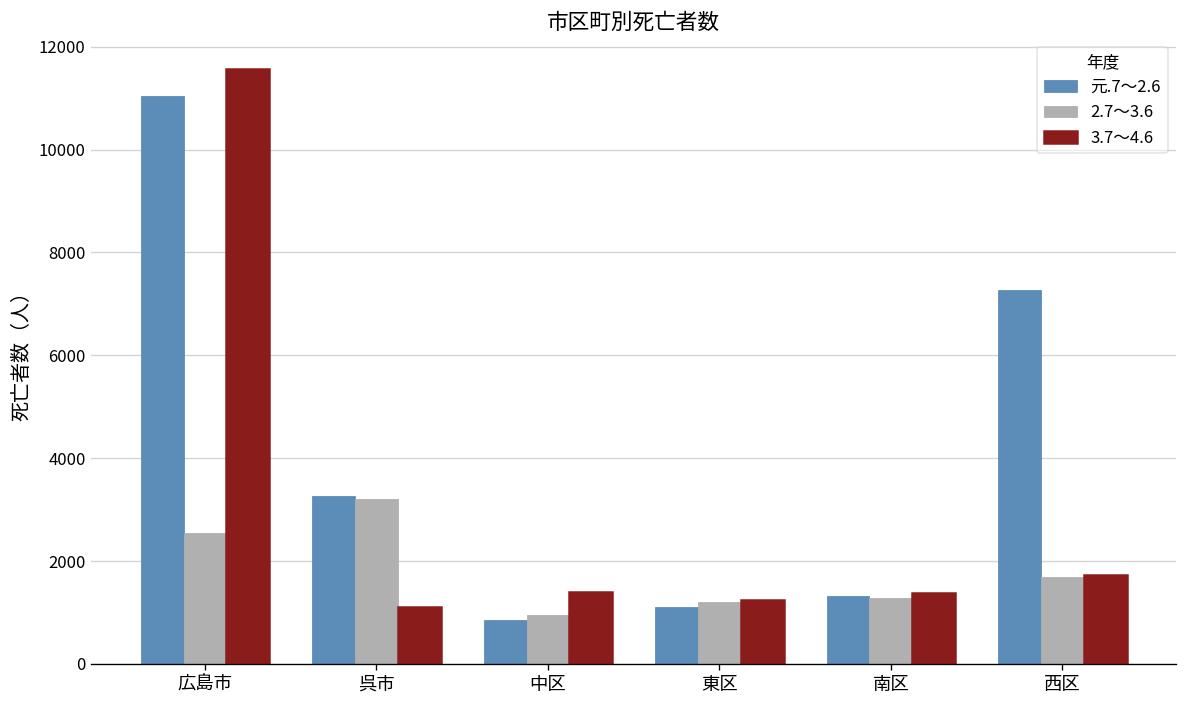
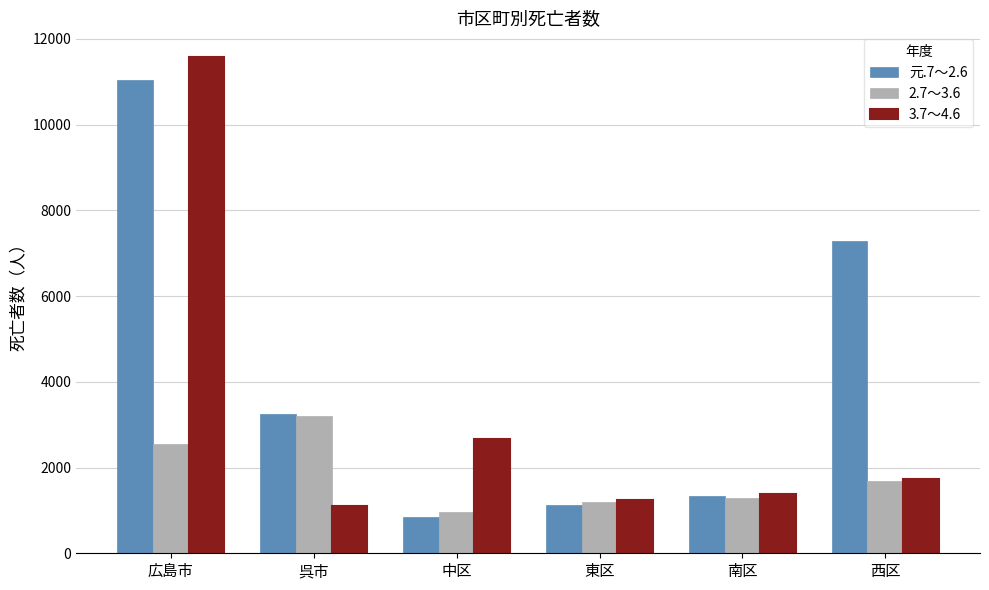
3.7～4.6, 中区: 1400 -> 2700
